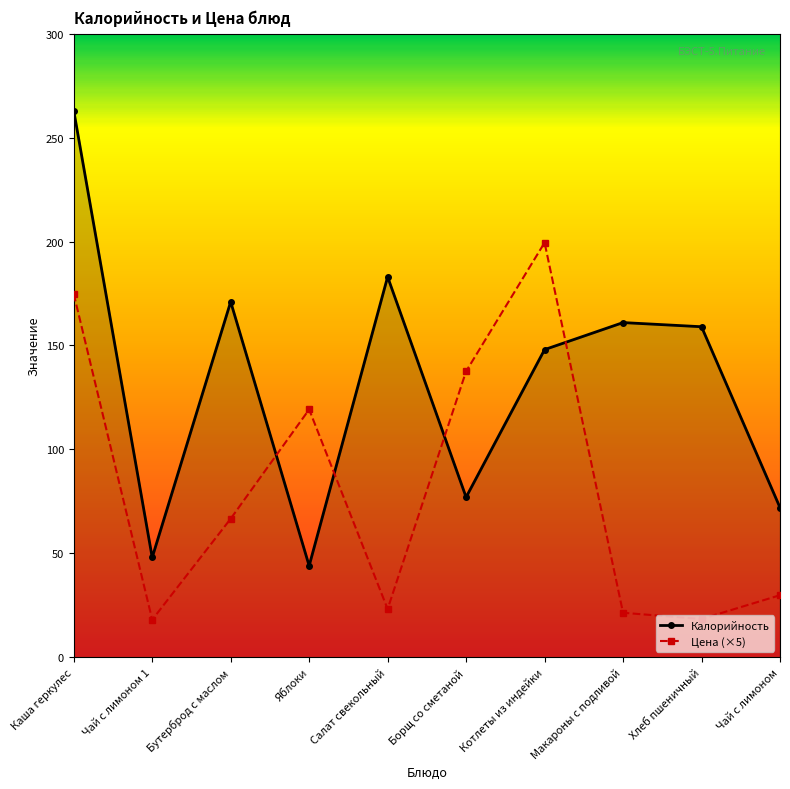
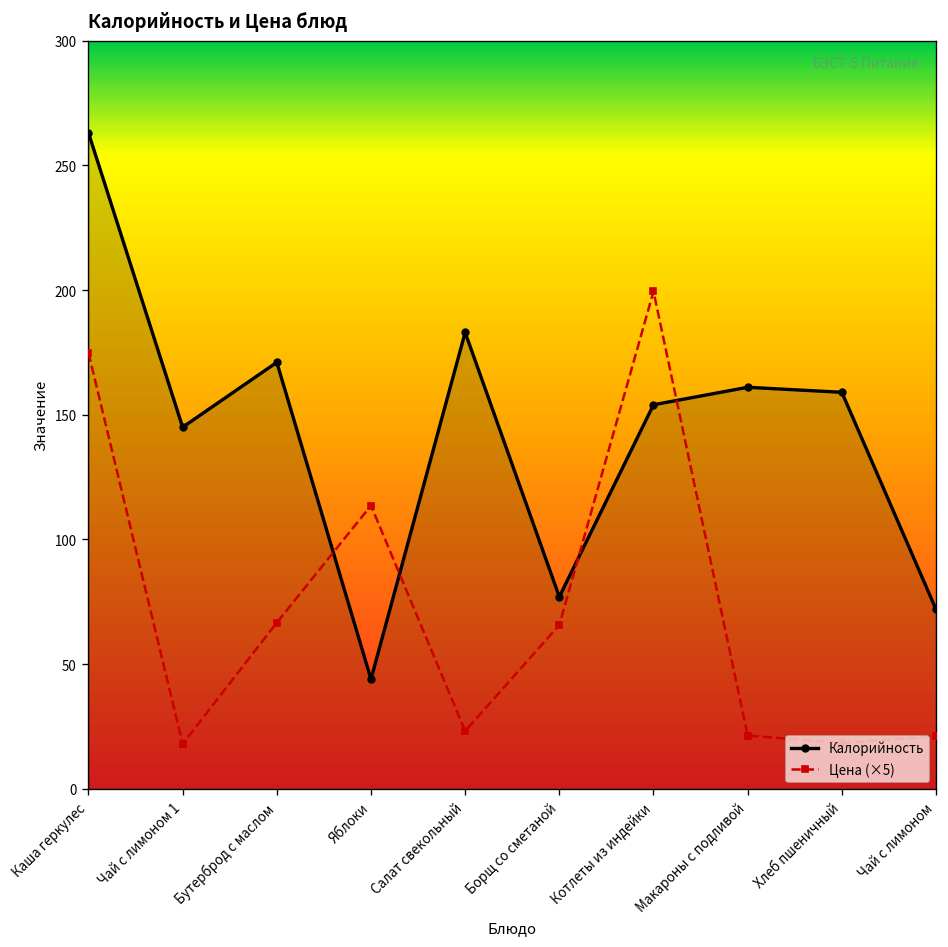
Калорийность, Чай с лимоном 1: 48 -> 145
Цена (×5), Яблоки: 119 -> 114
Цена (×5), Борщ со сметаной: 138 -> 66
Калорийность, Котлеты из индейки: 148 -> 154
Цена (×5), Чай с лимоном: 30 -> 21
